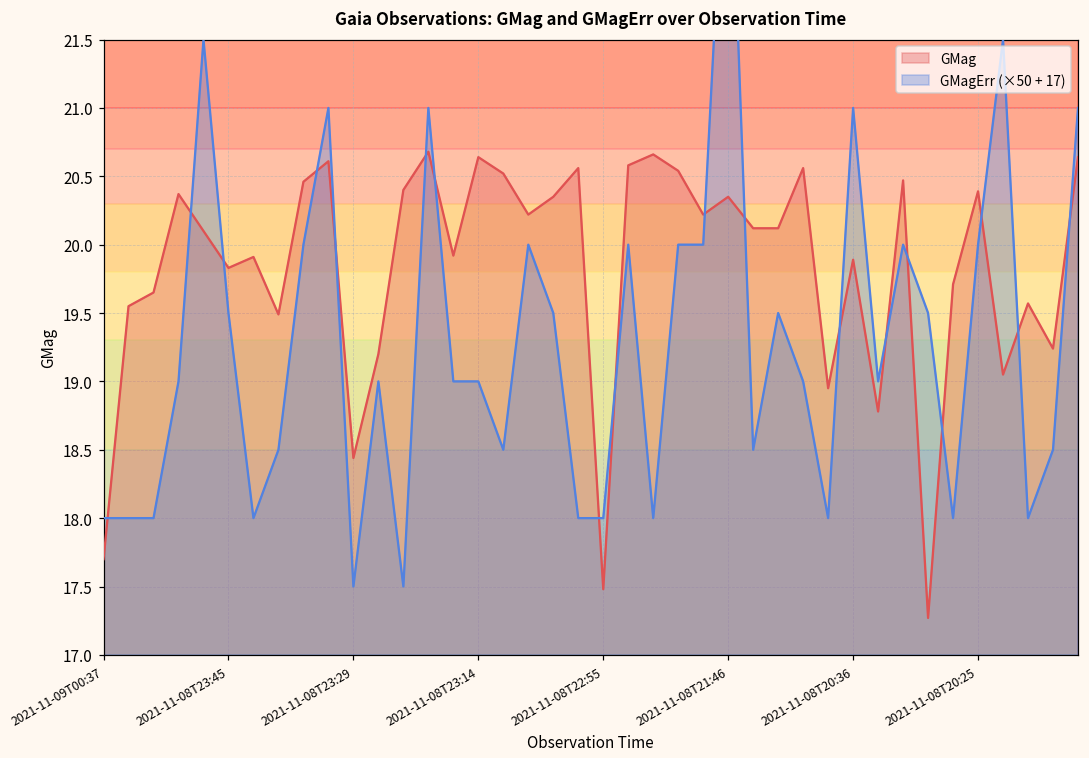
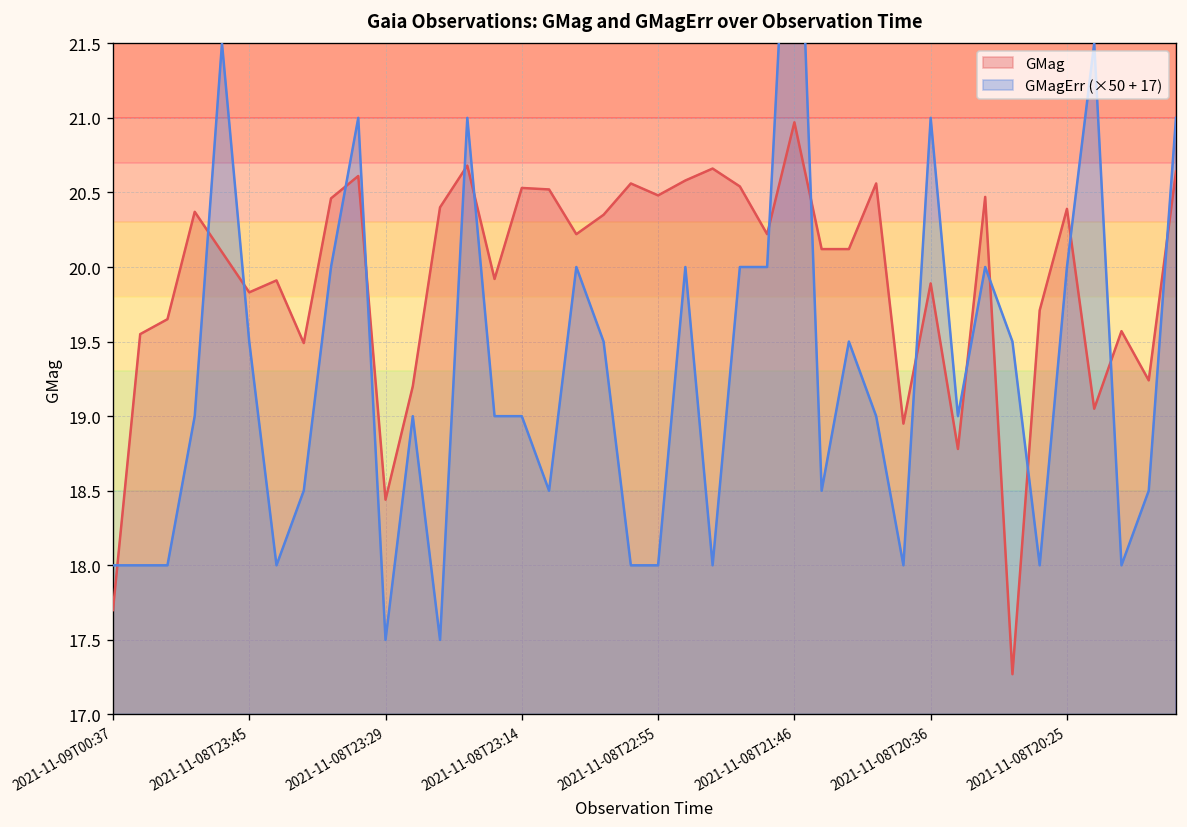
GMag, 2021-11-08T23:14: 20.64 -> 20.53
GMag, 2021-11-08T22:55: 17.48 -> 20.48
GMag, 2021-11-08T21:46: 20.35 -> 20.97
